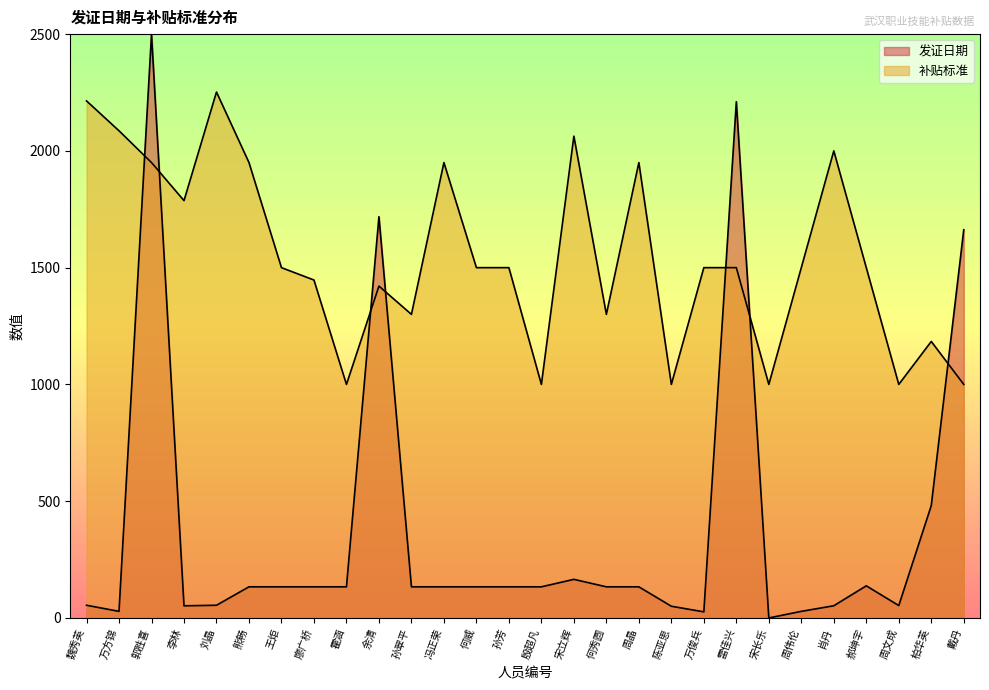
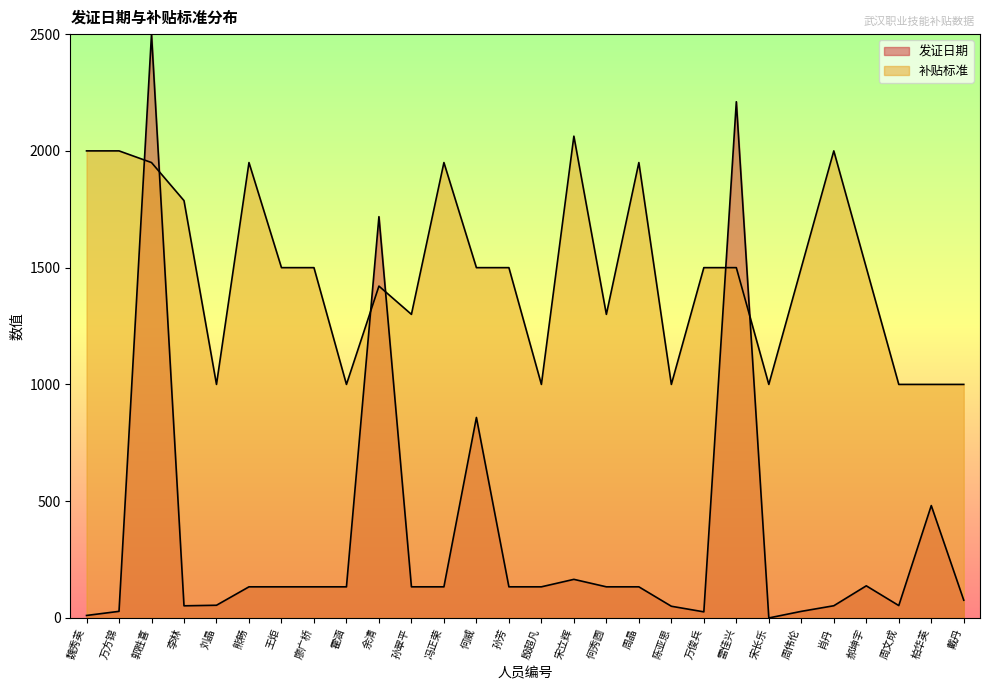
发证日期, 魏秀英: 50 -> 10
补贴标准, 魏秀英: 2210 -> 2000
补贴标准, 万方锦: 2090 -> 2000
补贴标准, 刘晶: 2250 -> 1000
补贴标准, 廖广桥: 1450 -> 1500
发证日期, 何威: 130 -> 860
补贴标准, 柏华英: 1180 -> 1000
发证日期, 戴丹: 1660 -> 80
